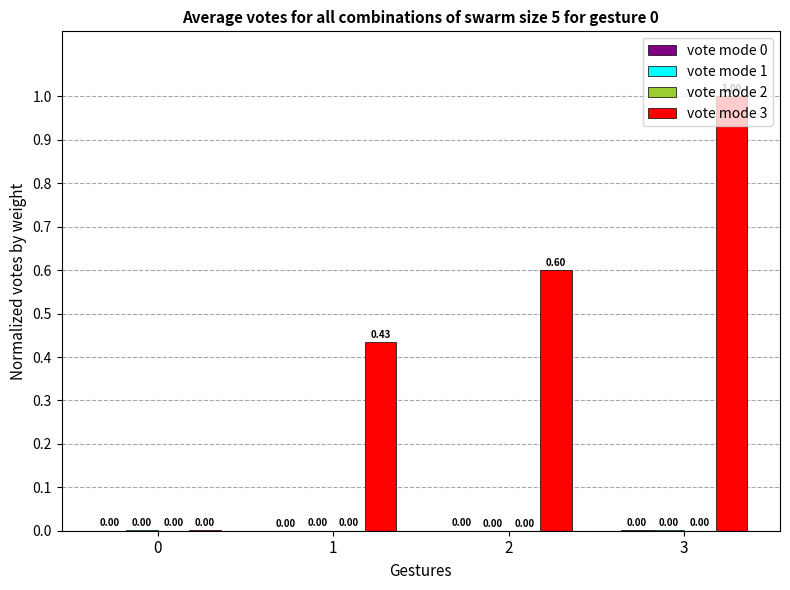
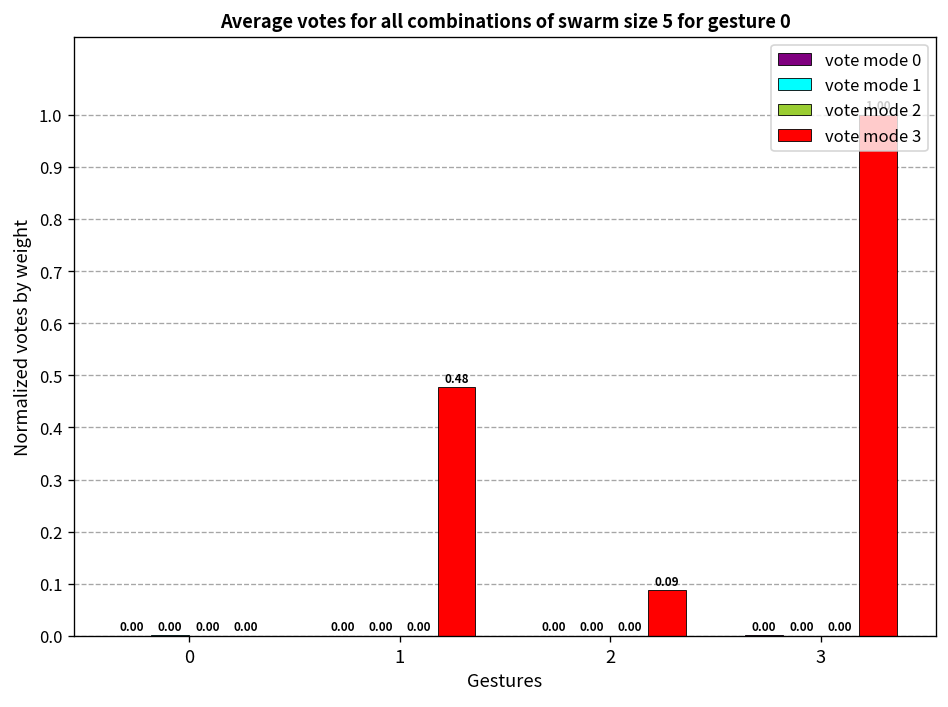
vote mode 3, 1: 0.43 -> 0.48
vote mode 3, 2: 0.60 -> 0.09
